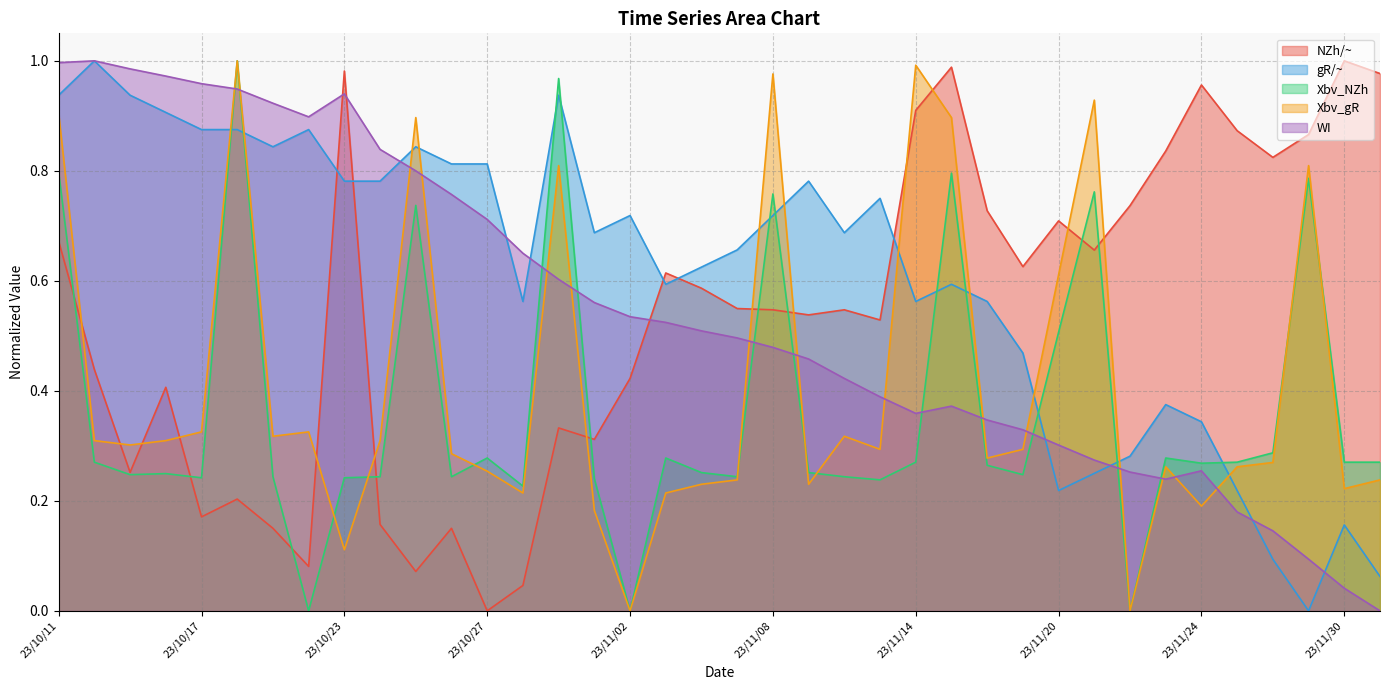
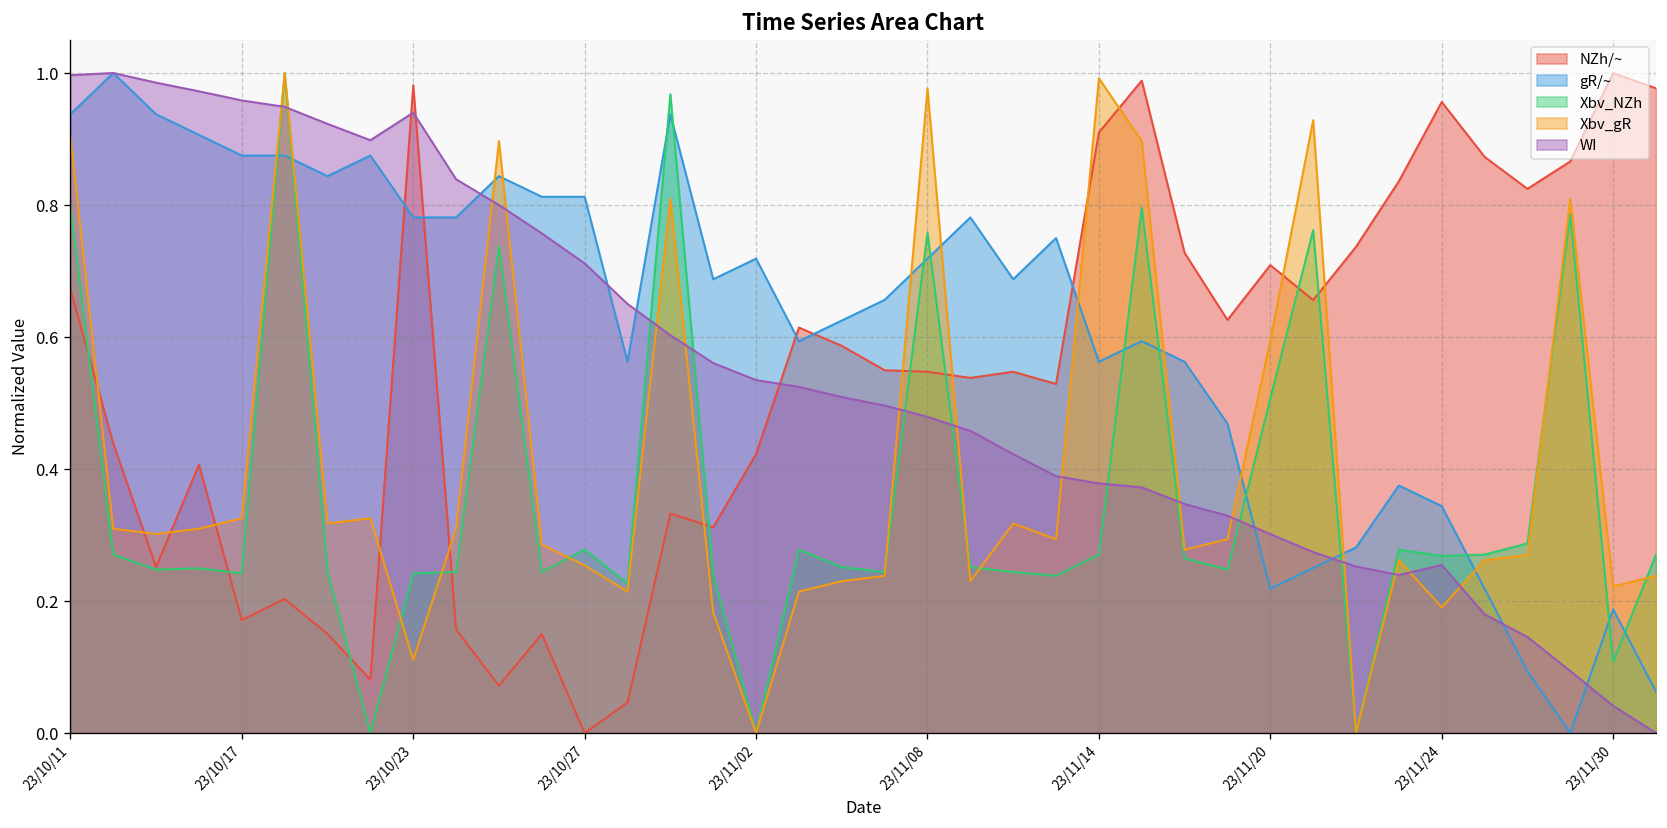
WI, 23/11/14: 0.36 -> 0.38
Xbv_gR, 23/11/20: 0.61 -> 0.60
gR/~, 23/11/30: 0.16 -> 0.19
Xbv_NZh, 23/11/30: 0.27 -> 0.11
